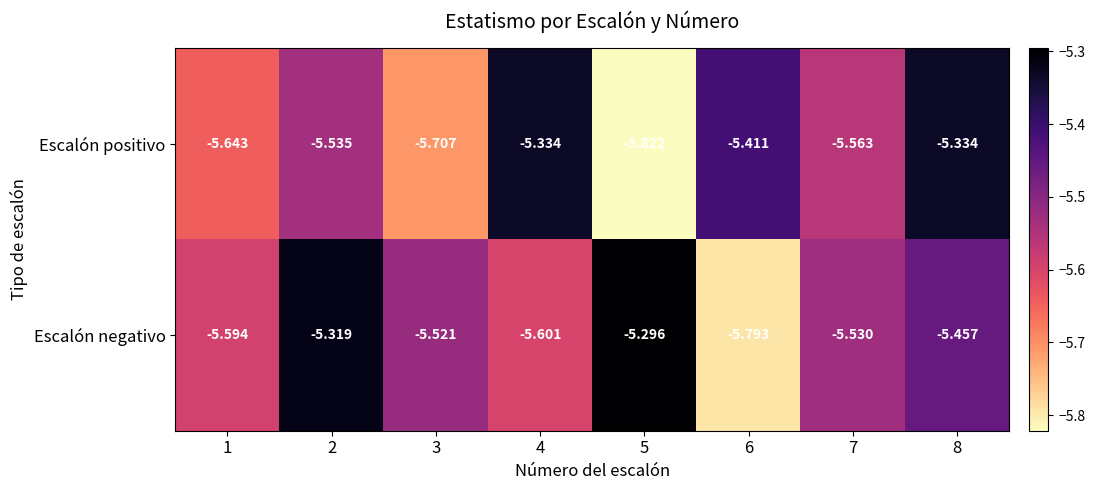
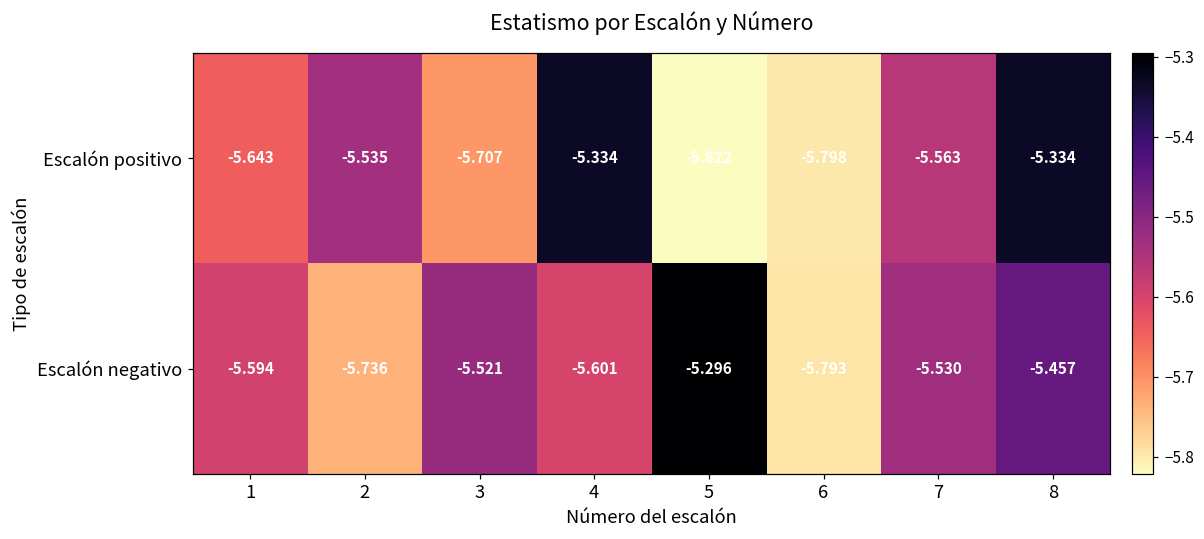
Escalón positivo, 6: -5.411 -> -5.798
Escalón negativo, 2: -5.319 -> -5.736
